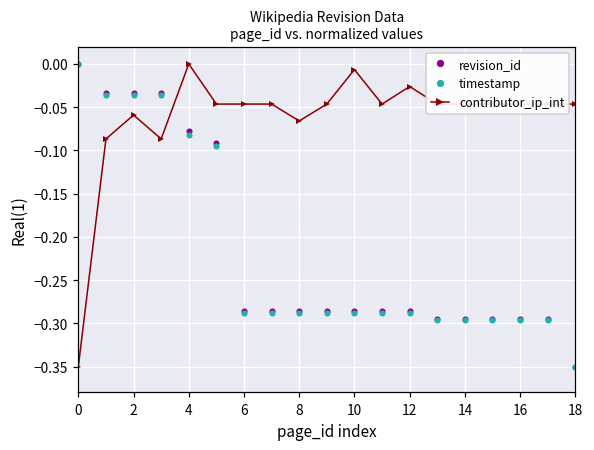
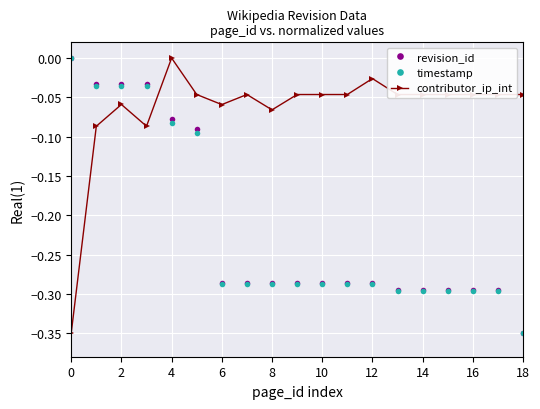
contributor_ip_int, 6: -0.05 -> -0.06
contributor_ip_int, 10: -0.01 -> -0.05
